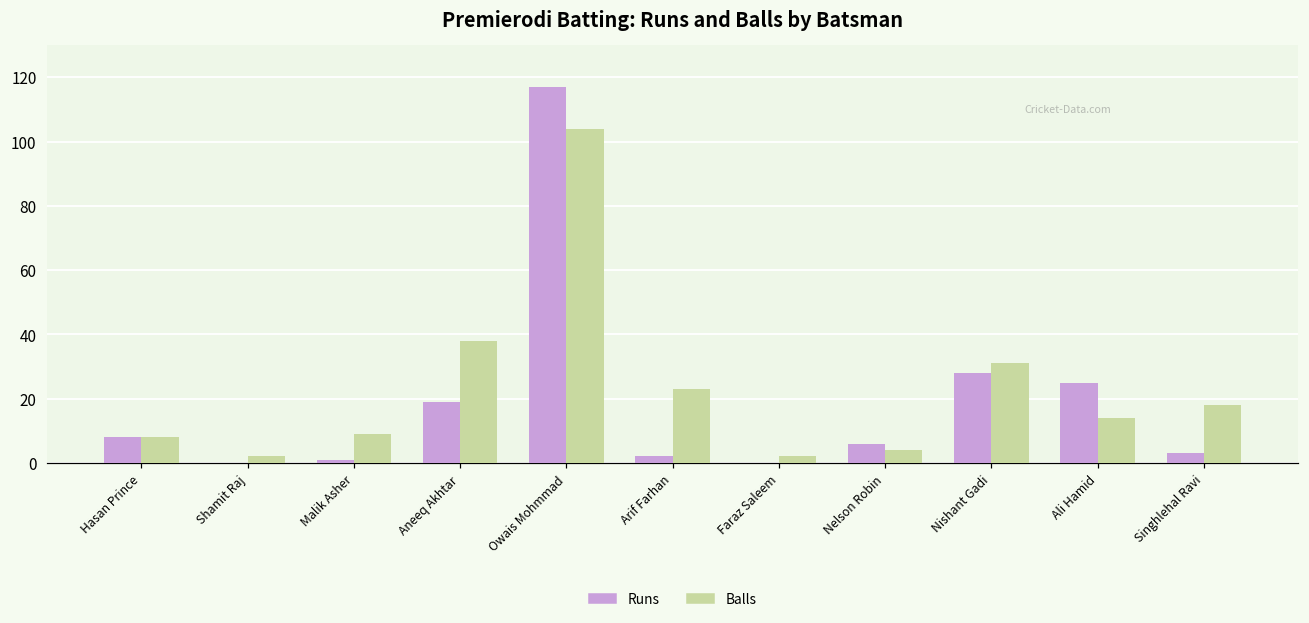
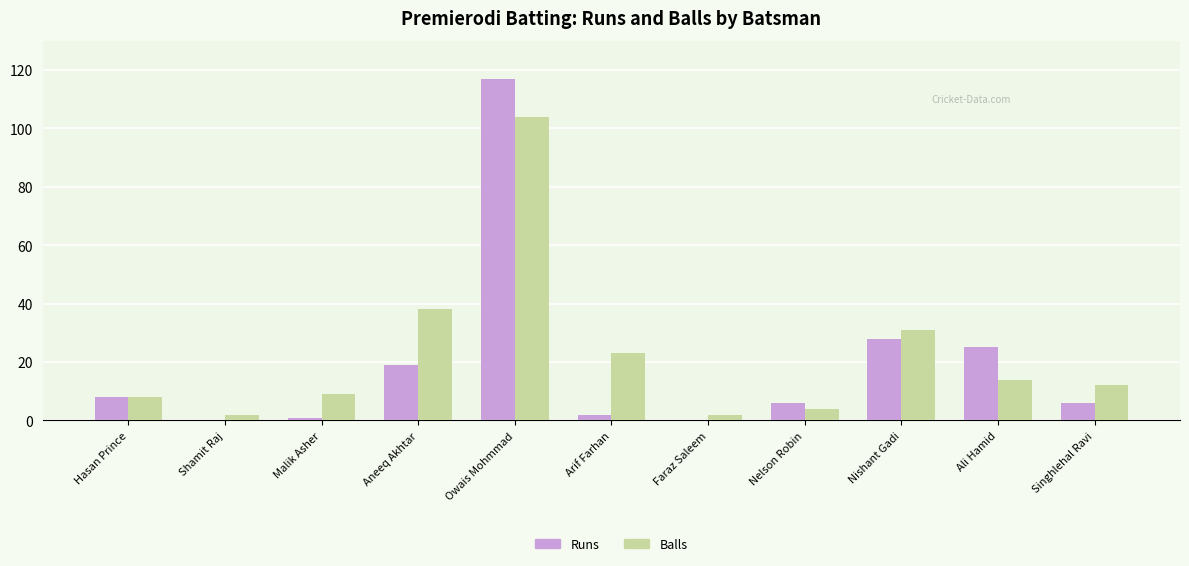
Runs, Singhlehal Ravi: 3 -> 6
Balls, Singhlehal Ravi: 18 -> 12
